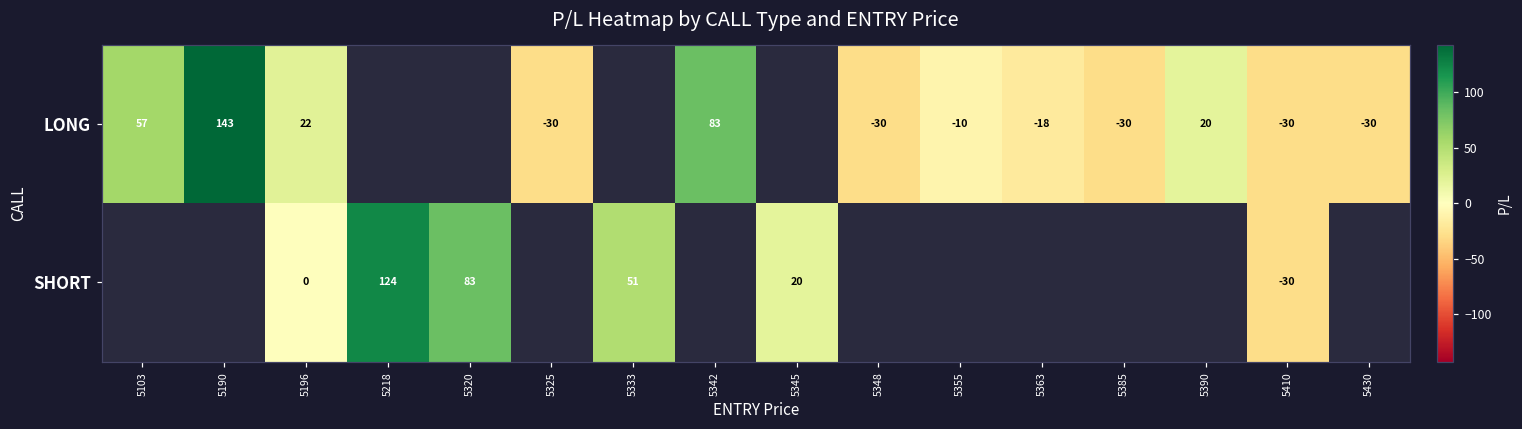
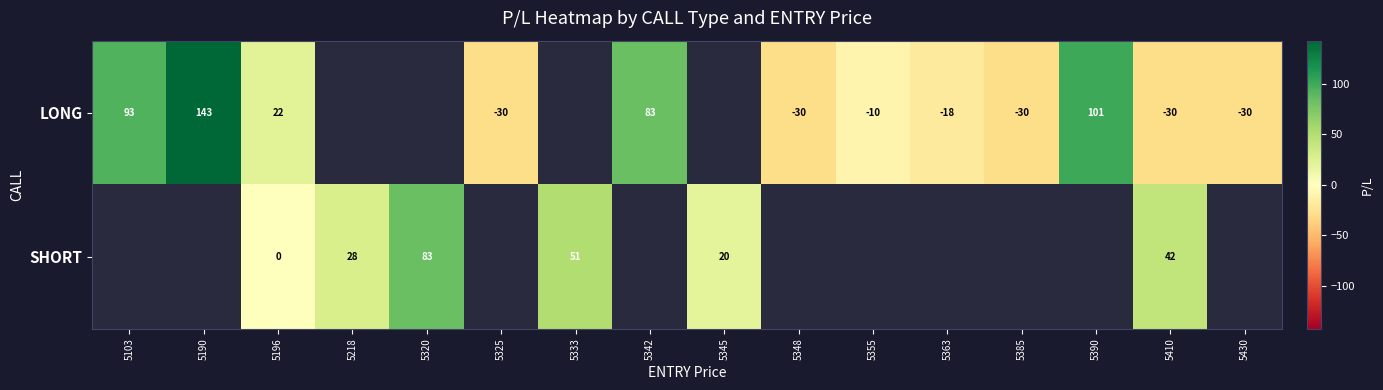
LONG, 5103: 57 -> 93
LONG, 5390: 20 -> 101
SHORT, 5218: 124 -> 28
SHORT, 5410: -30 -> 42
